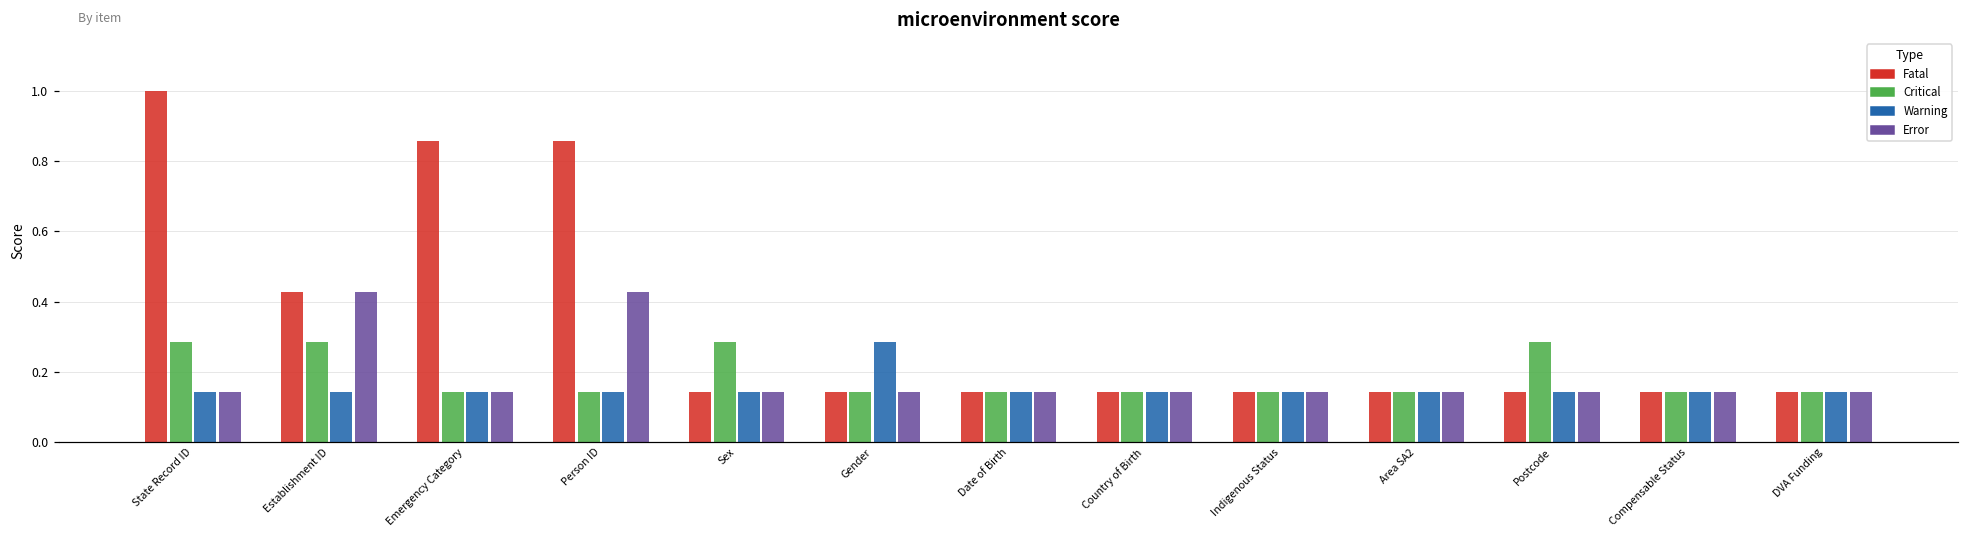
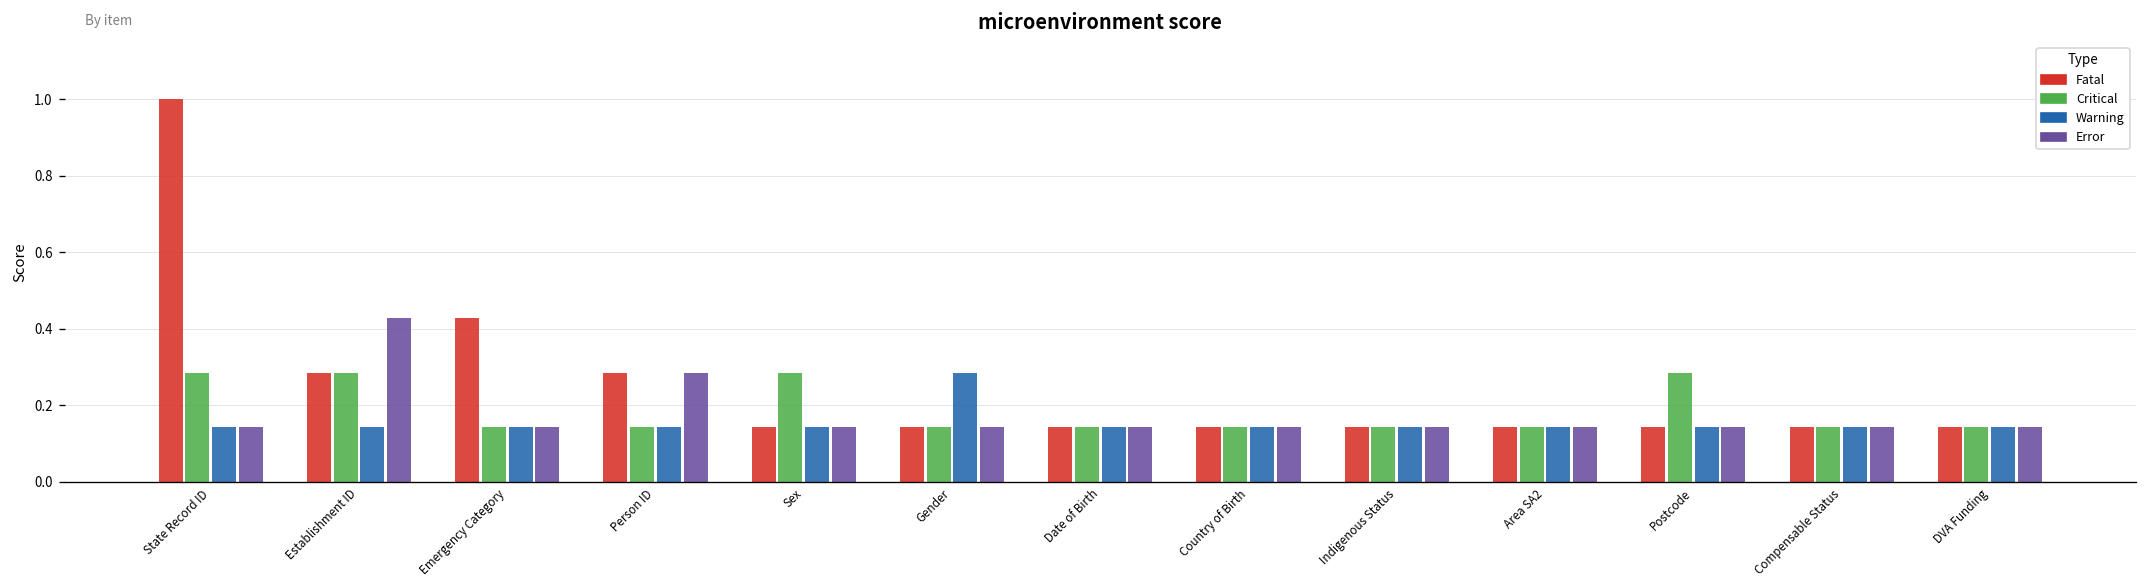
Fatal, Establishment ID: 0.43 -> 0.29
Fatal, Emergency Category: 0.86 -> 0.43
Fatal, Person ID: 0.86 -> 0.29
Error, Person ID: 0.43 -> 0.29
